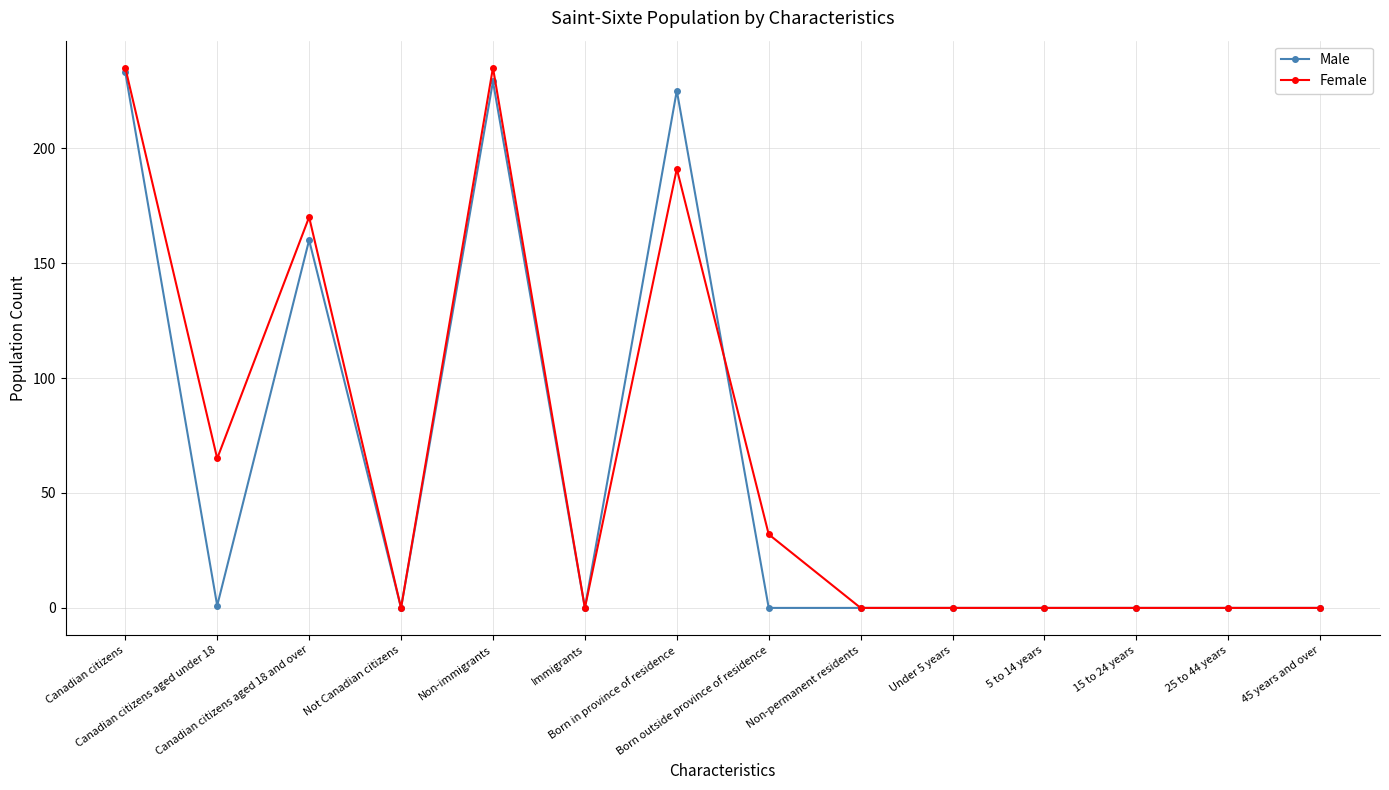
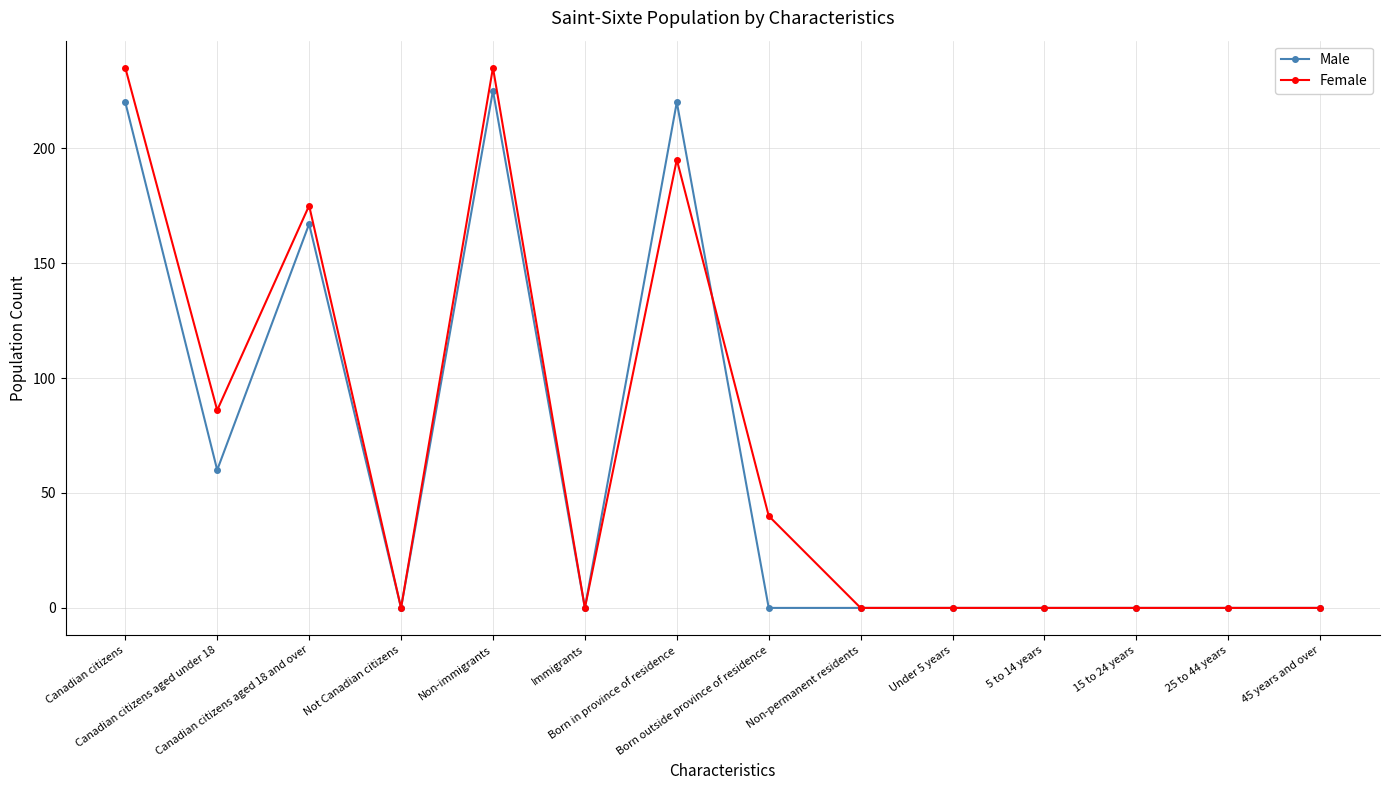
Male, Canadian citizens: 233 -> 220
Male, Canadian citizens aged under 18: 1 -> 60
Female, Canadian citizens aged under 18: 65 -> 86
Male, Canadian citizens aged 18 and over: 160 -> 167
Female, Canadian citizens aged 18 and over: 170 -> 175
Male, Non-immigrants: 229 -> 225
Male, Born in province of residence: 225 -> 220
Female, Born in province of residence: 191 -> 195
Female, Born outside province of residence: 32 -> 40
